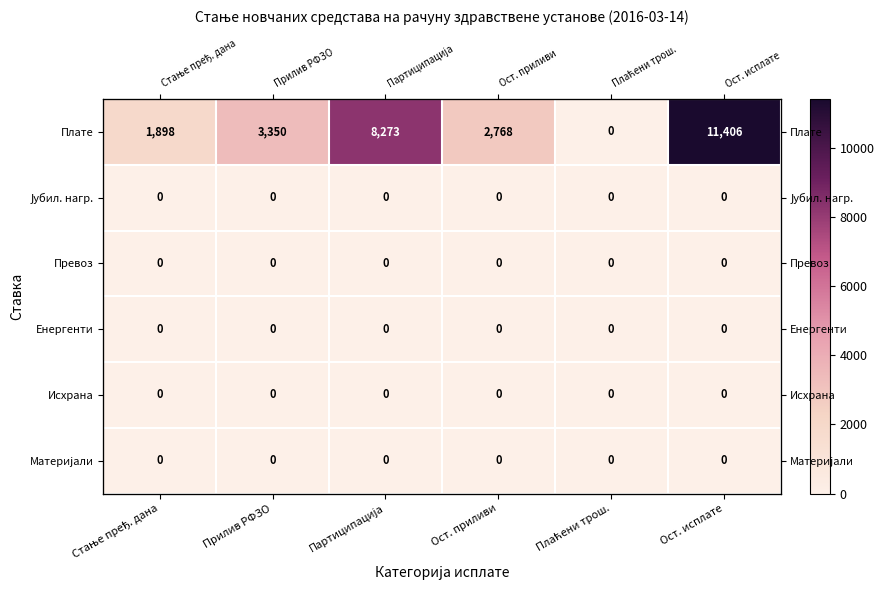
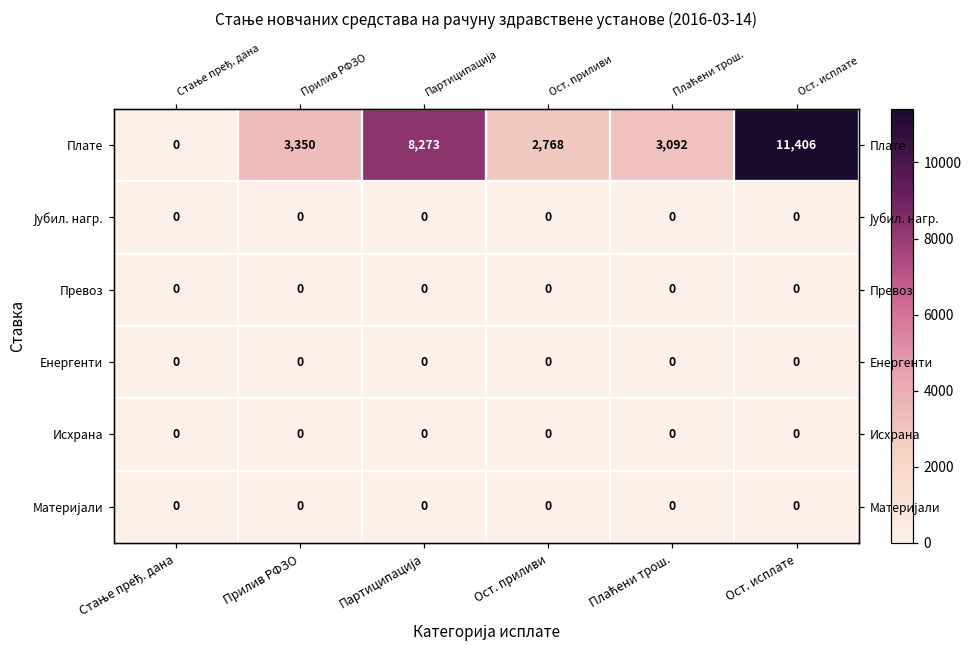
Плате, Стање пређ. дана: 1,898 -> 0
Плате, Плаћени трош.: 0 -> 3,092
